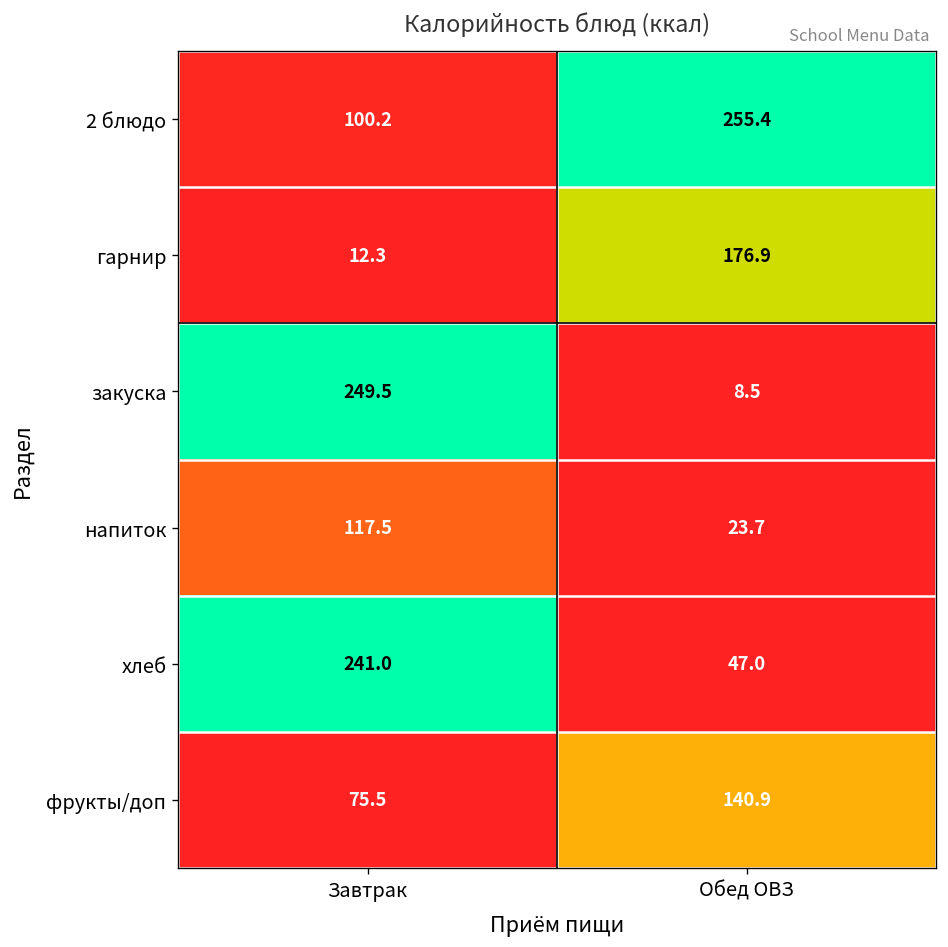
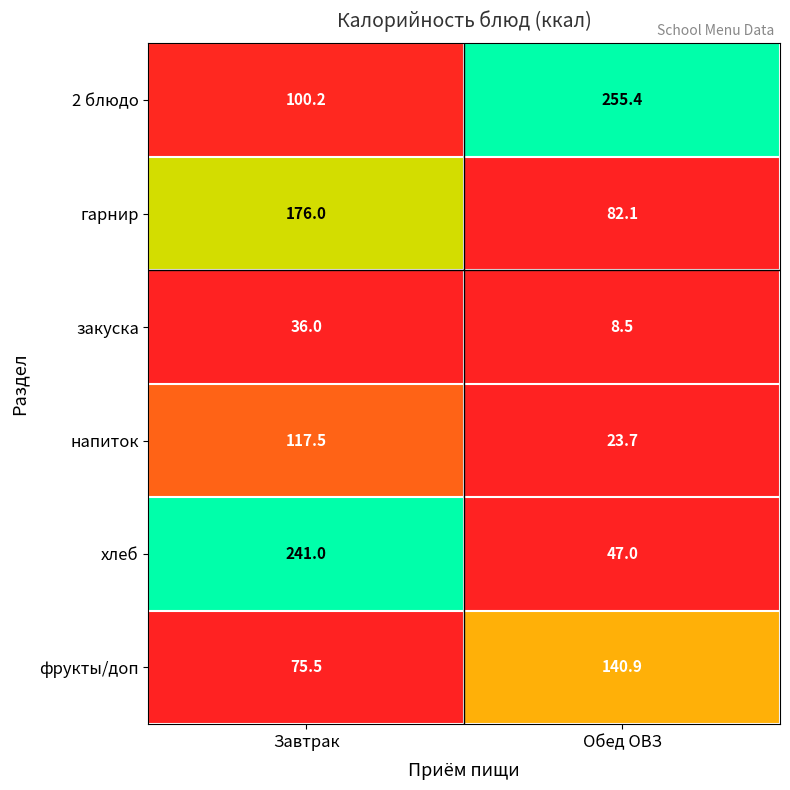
гарнир, Завтрак: 12.3 -> 176.0
гарнир, Обед ОВЗ: 176.9 -> 82.1
закуска, Завтрак: 249.5 -> 36.0
